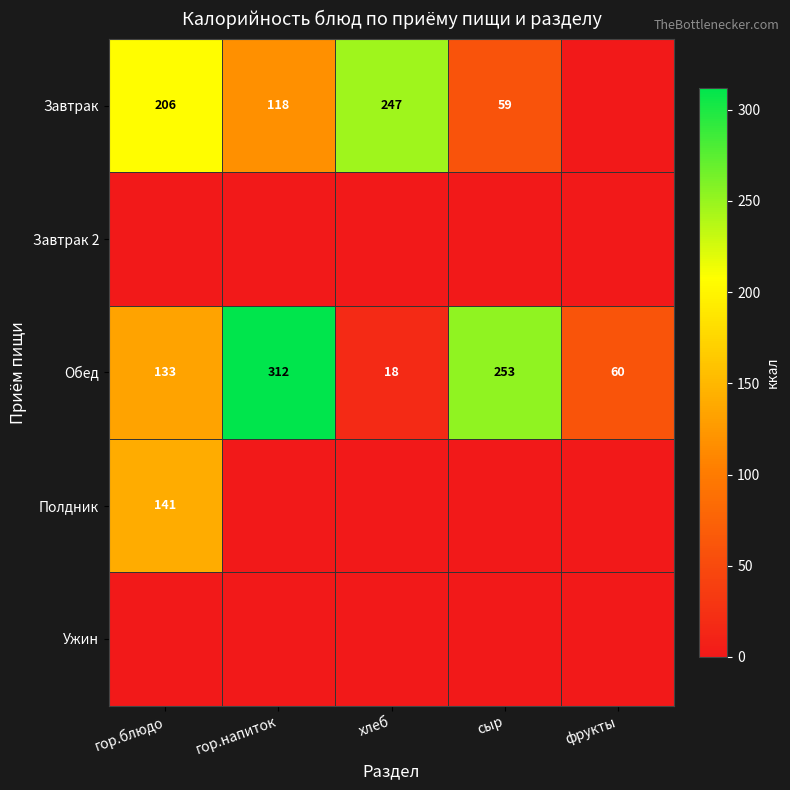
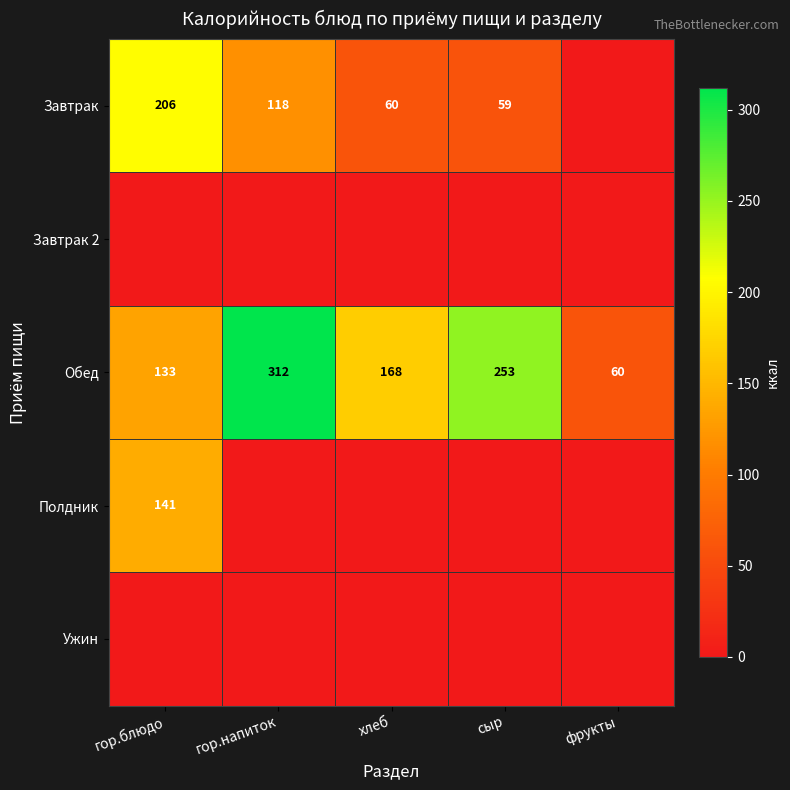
Завтрак, хлеб: 247 -> 60
Обед, хлеб: 18 -> 168
